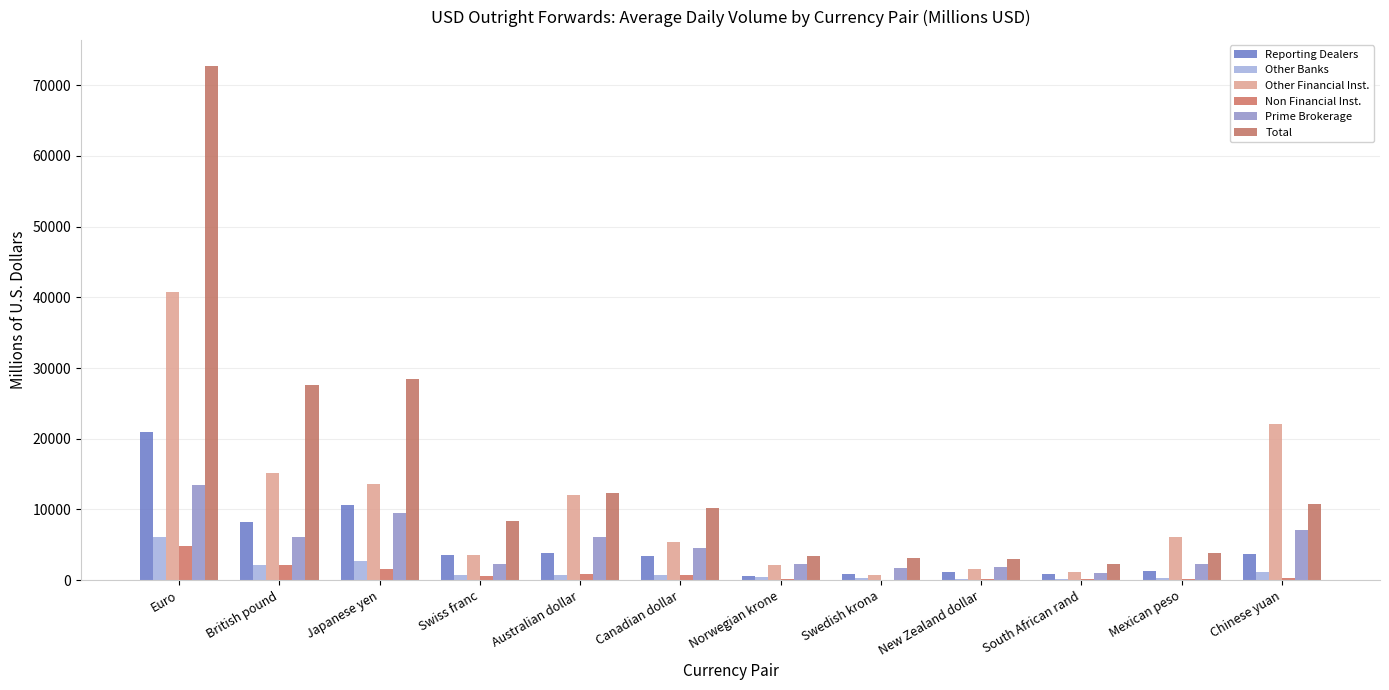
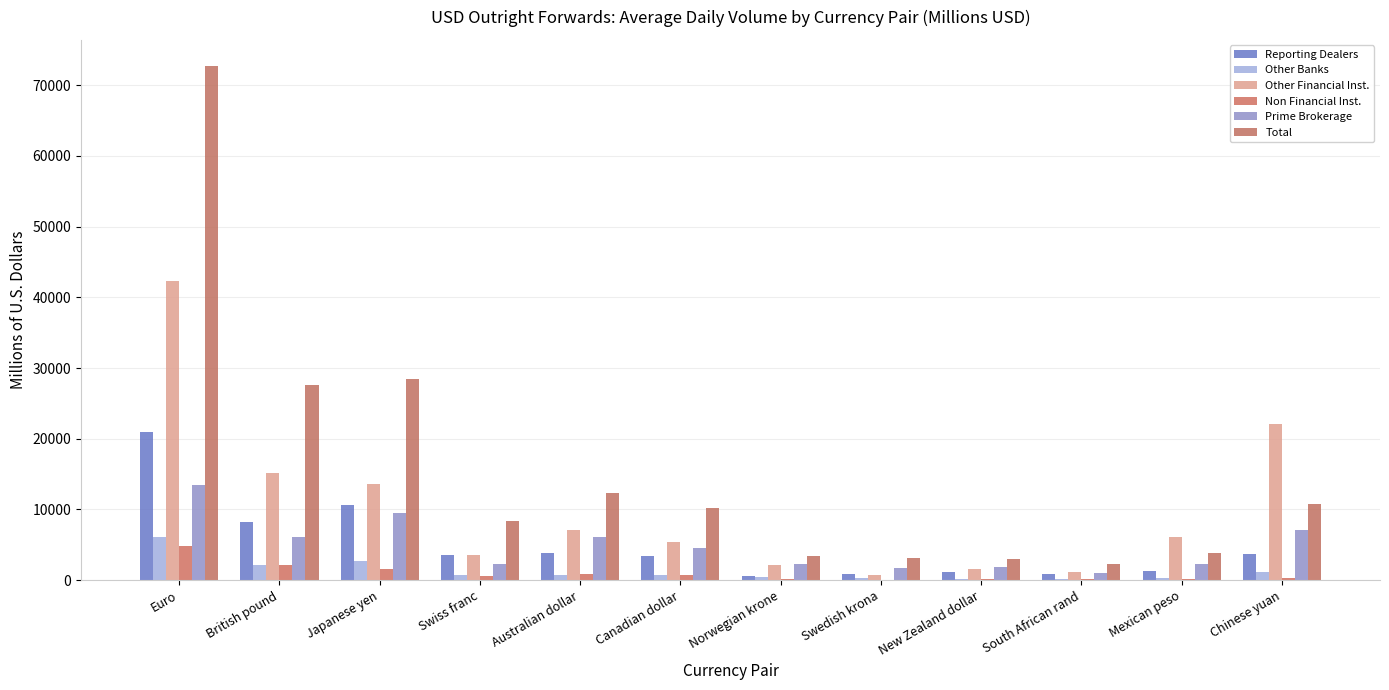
Other Financial Inst., Euro: 41000 -> 42000
Other Financial Inst., Australian dollar: 12000 -> 7000
